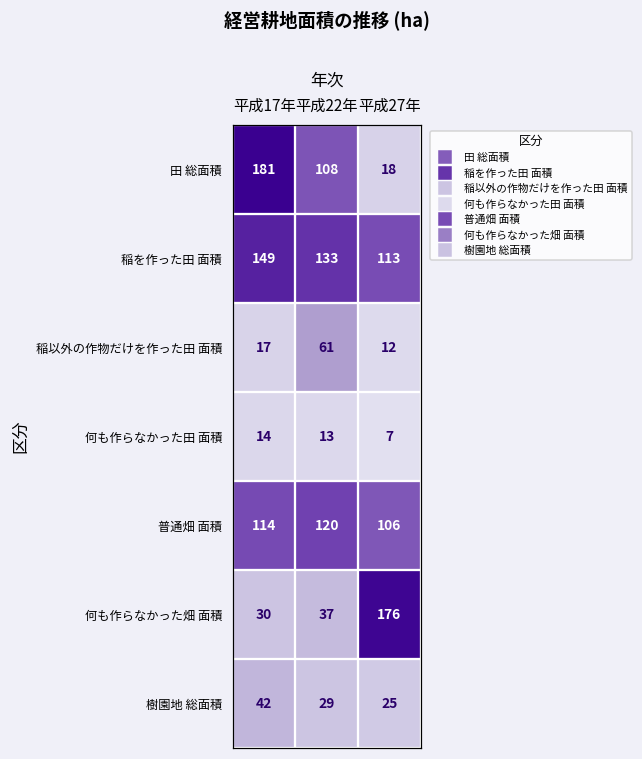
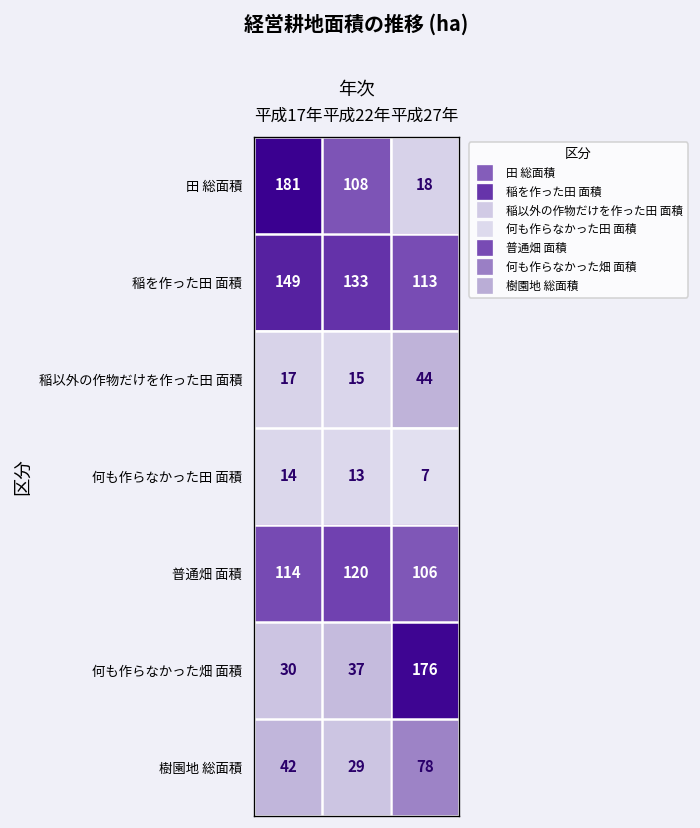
稲以外の作物だけを作った田 面積, 平成22年: 61 -> 15
稲以外の作物だけを作った田 面積, 平成27年: 12 -> 44
樹園地 総面積, 平成27年: 25 -> 78
